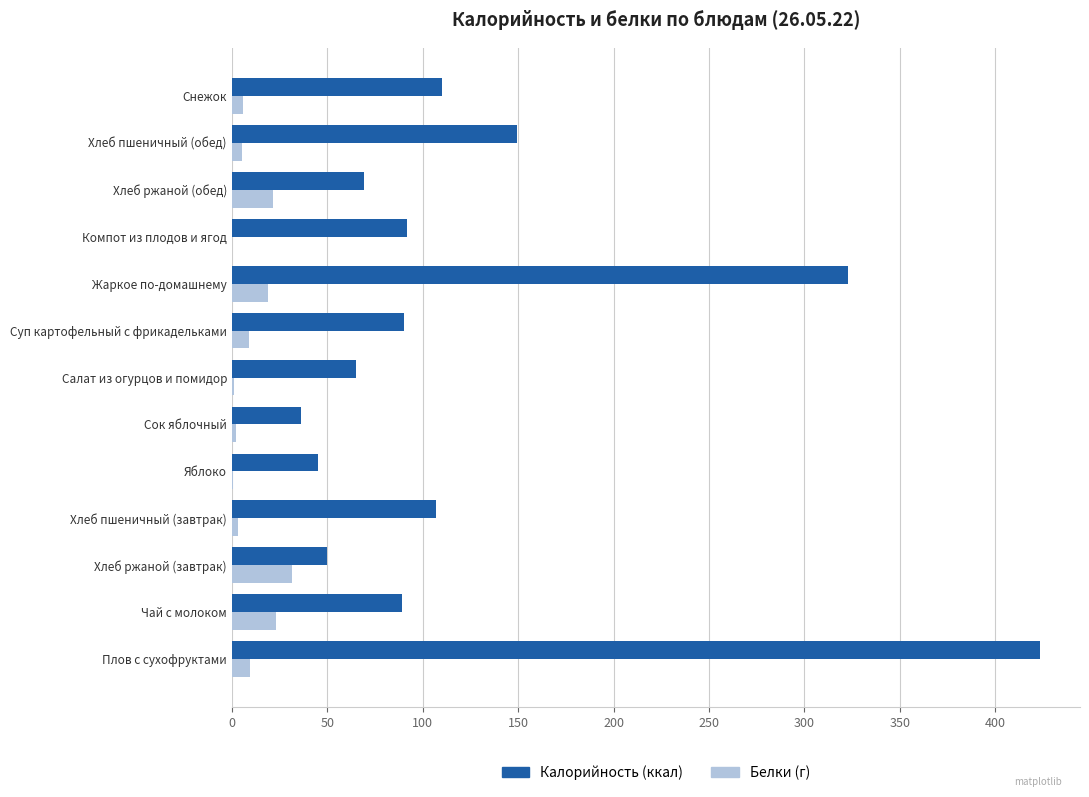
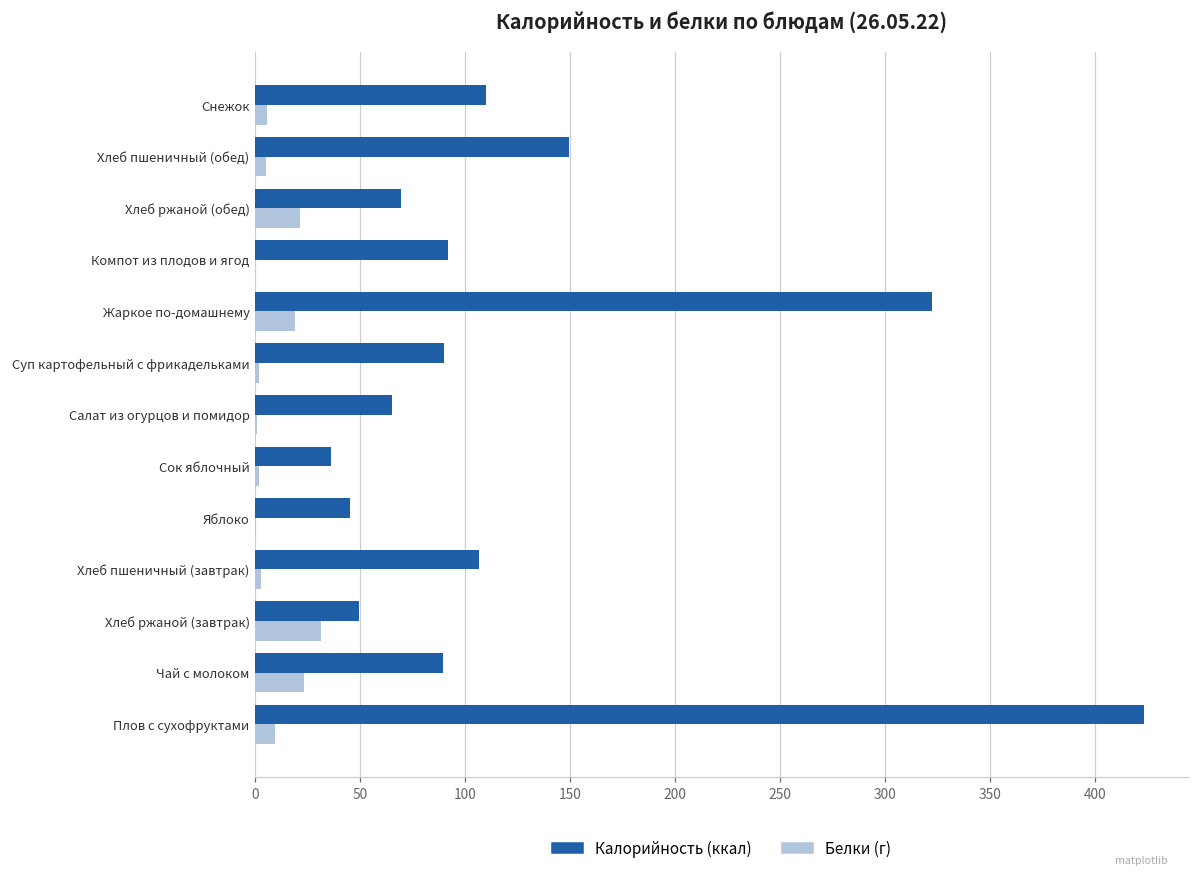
Белки (г), Суп картофельный с фрикадельками: 9 -> 2
